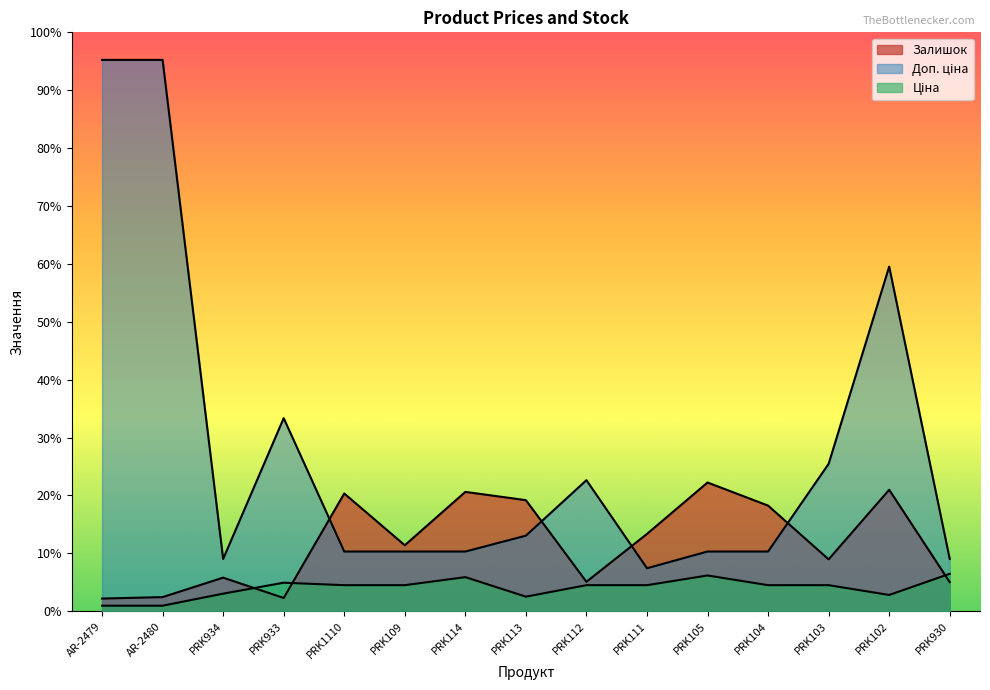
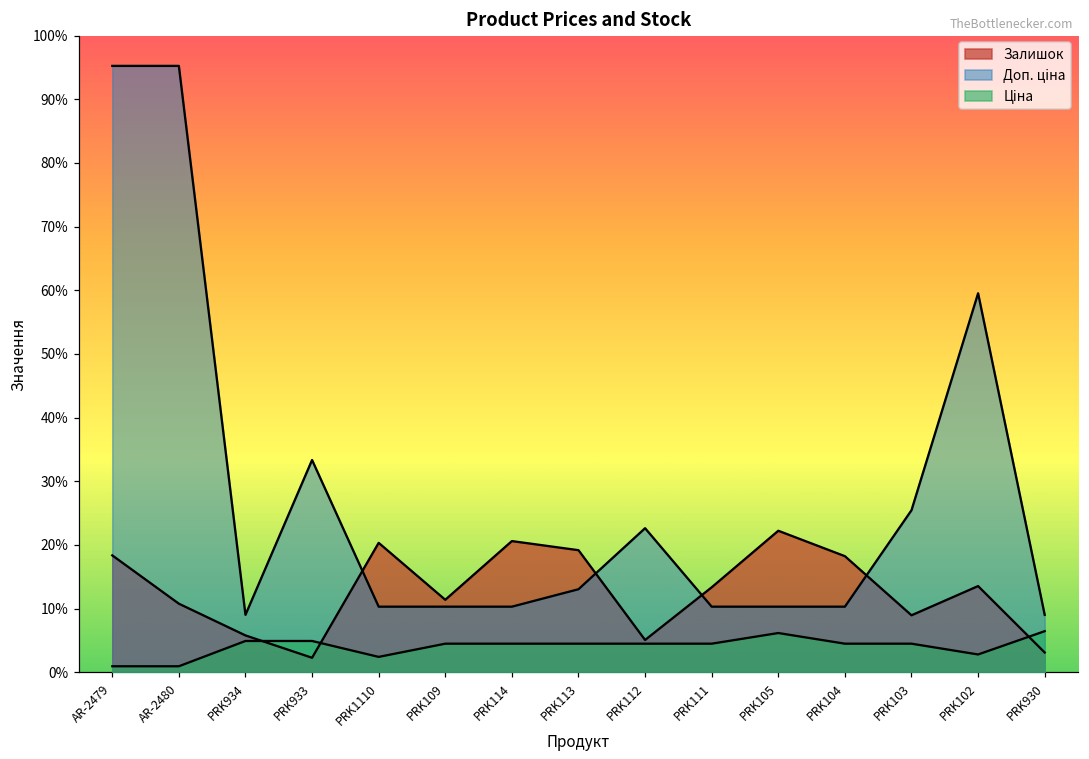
Залишок, AR-2479: 2% -> 18%
Залишок, AR-2480: 2% -> 11%
Ціна, PRK934: 3% -> 5%
Ціна, PRK1110: 4% -> 2%
Ціна, PRK114: 6% -> 4%
Ціна, PRK113: 3% -> 4%
Доп. ціна, PRK111: 7% -> 10%
Залишок, PRK102: 21% -> 14%
Залишок, PRK930: 5% -> 3%
